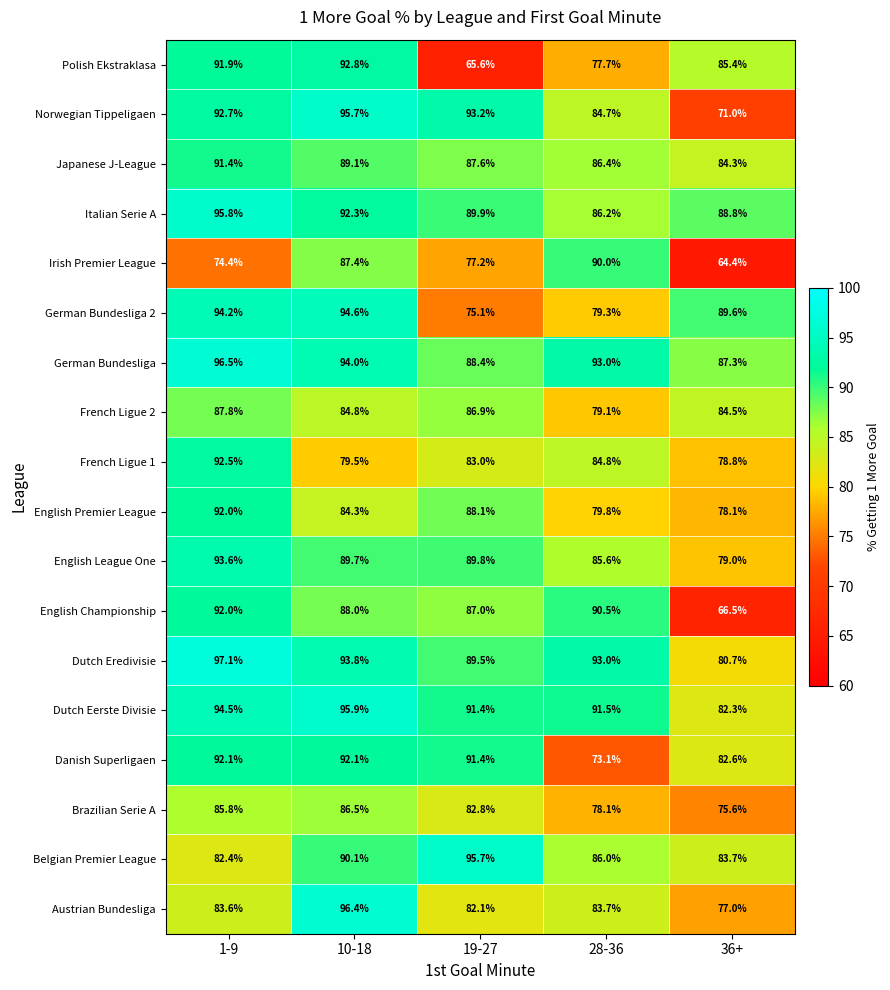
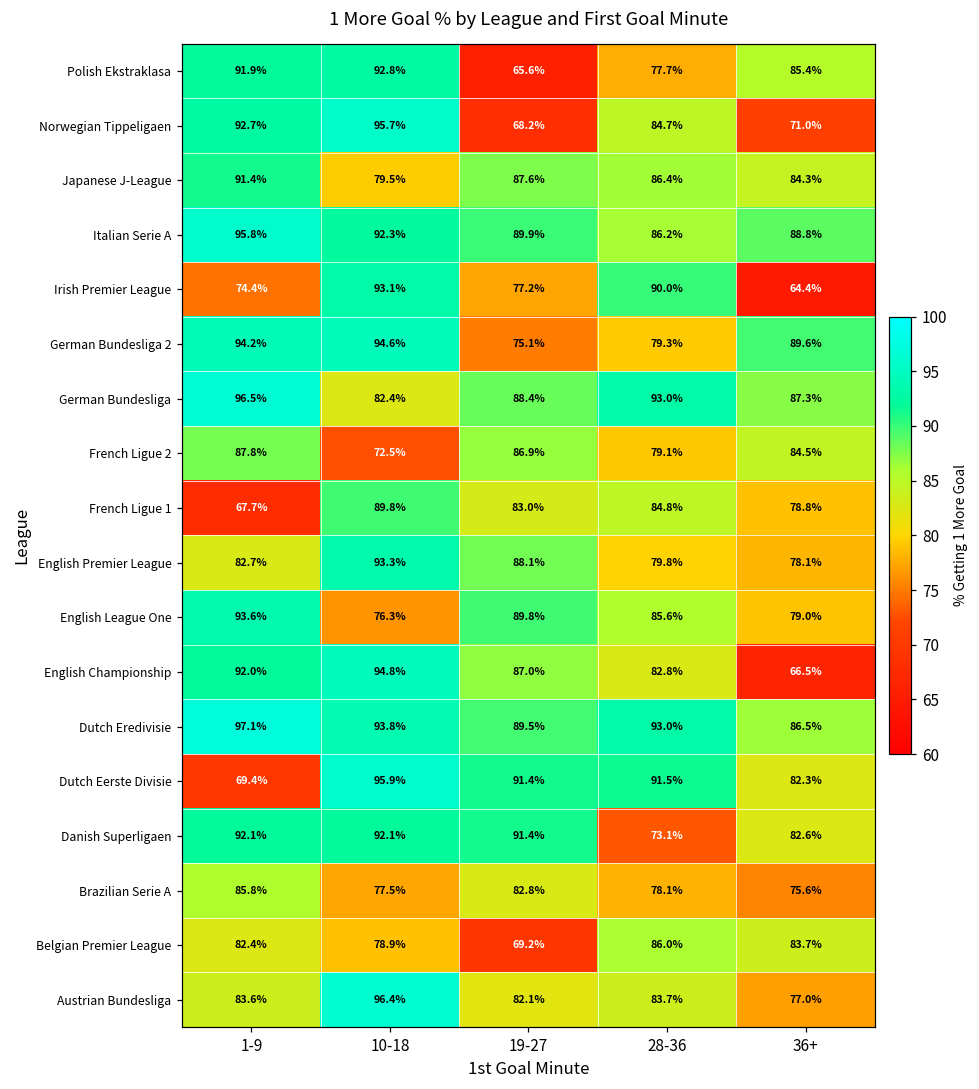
Norwegian Tippeligaen, 19-27: 93.2% -> 68.2%
Japanese J-League, 10-18: 89.1% -> 79.5%
Irish Premier League, 10-18: 87.4% -> 93.1%
German Bundesliga, 10-18: 94.0% -> 82.4%
French Ligue 2, 10-18: 84.8% -> 72.5%
French Ligue 1, 1-9: 92.5% -> 67.7%
French Ligue 1, 10-18: 79.5% -> 89.8%
English Premier League, 1-9: 92.0% -> 82.7%
English Premier League, 10-18: 84.3% -> 93.3%
English League One, 10-18: 89.7% -> 76.3%
English Championship, 10-18: 88.0% -> 94.8%
English Championship, 28-36: 90.5% -> 82.8%
Dutch Eredivisie, 36+: 80.7% -> 86.5%
Dutch Eerste Divisie, 1-9: 94.5% -> 69.4%
Brazilian Serie A, 10-18: 86.5% -> 77.5%
Belgian Premier League, 10-18: 90.1% -> 78.9%
Belgian Premier League, 19-27: 95.7% -> 69.2%
